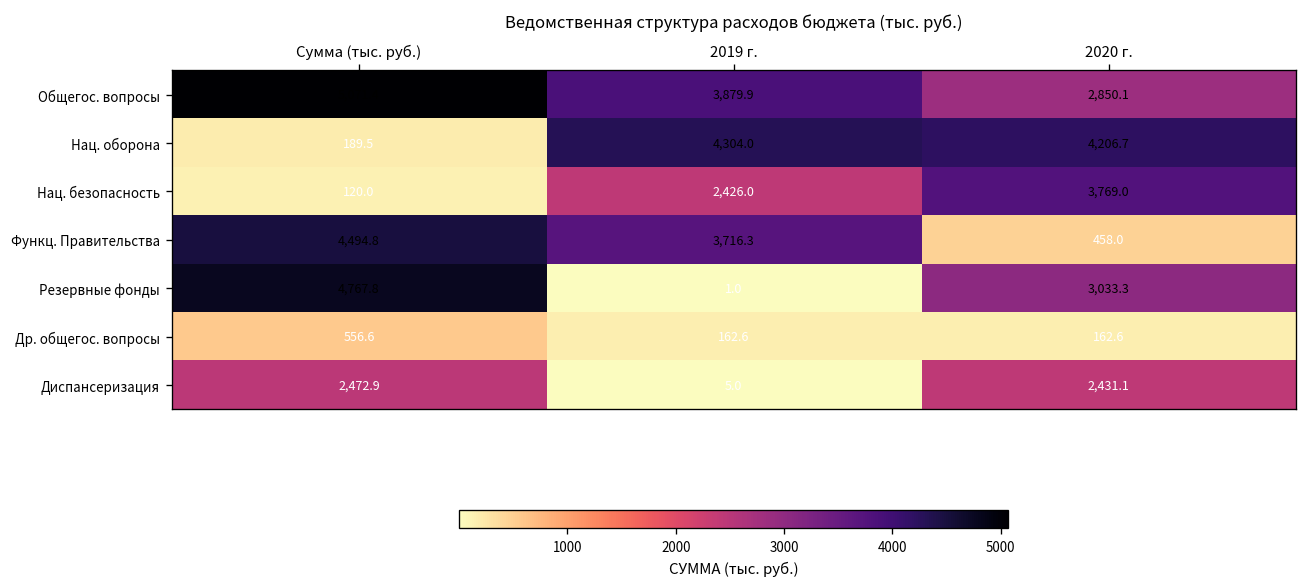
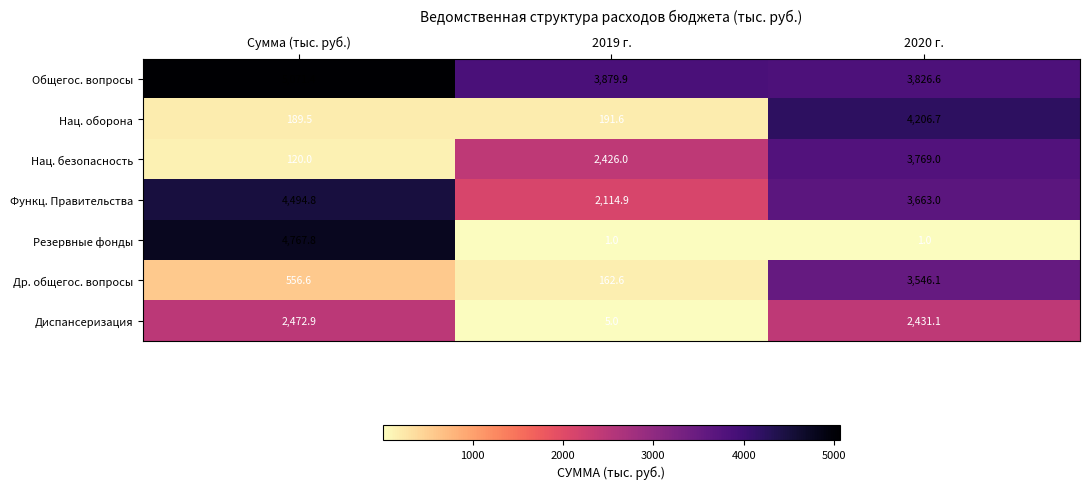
Общегос. вопросы, 2020 г.: 2,850.1 -> 3,826.6
Нац. оборона, 2019 г.: 4,304.0 -> 191.6
Функц. Правительства, 2019 г.: 3,716.3 -> 2,114.9
Функц. Правительства, 2020 г.: 458.0 -> 3,663.0
Резервные фонды, 2020 г.: 3,033.3 -> 1.0
Др. общегос. вопросы, 2020 г.: 162.6 -> 3,546.1
